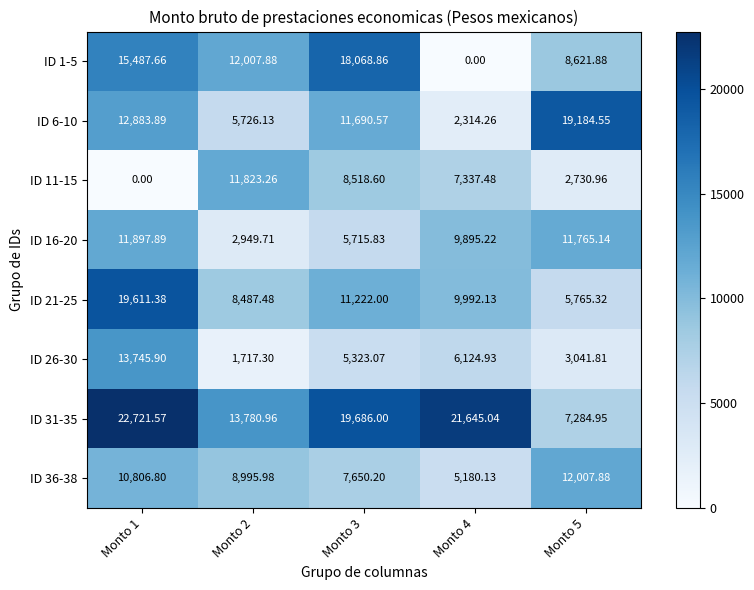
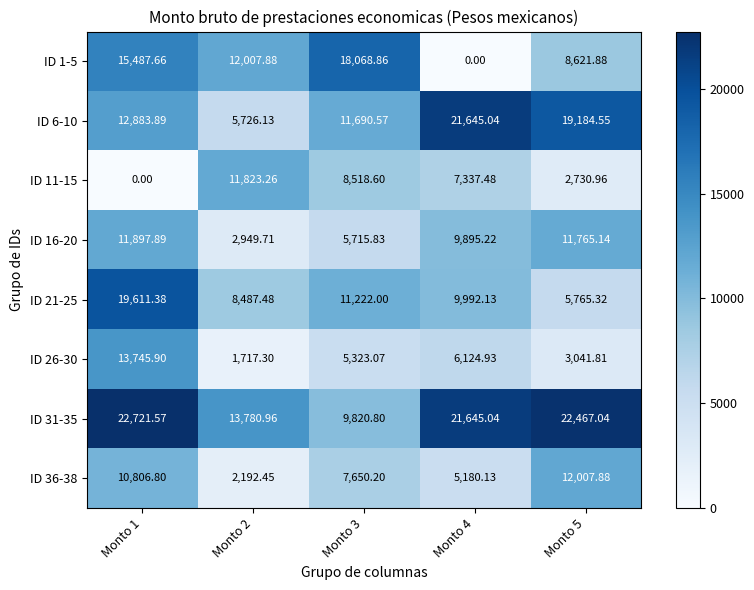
ID 6-10, Monto 4: 2,314.26 -> 21,645.04
ID 31-35, Monto 3: 19,686.00 -> 9,820.80
ID 31-35, Monto 5: 7,284.95 -> 22,467.04
ID 36-38, Monto 2: 8,995.98 -> 2,192.45
